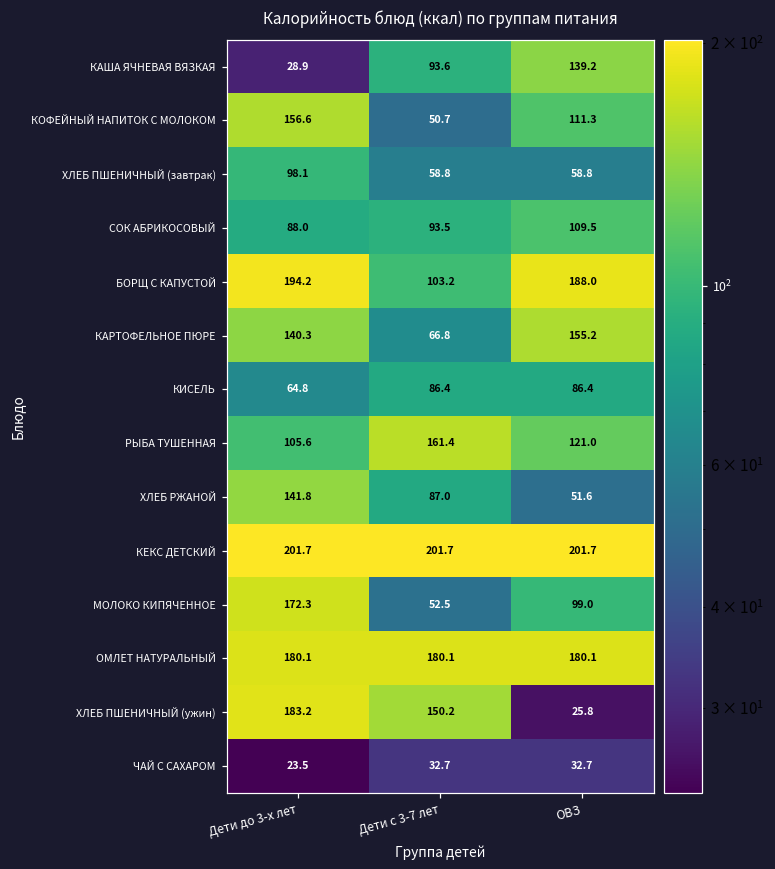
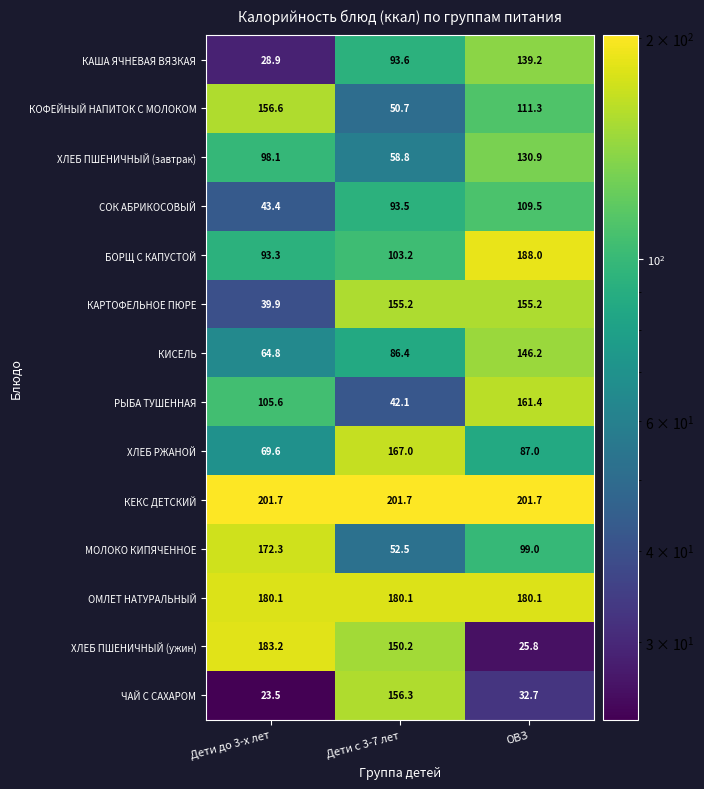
ХЛЕБ ПШЕНИЧНЫЙ (завтрак), ОВЗ: 58.8 -> 130.9
СОК АБРИКОСОВЫЙ, Дети до 3-х лет: 88.0 -> 43.4
БОРЩ С КАПУСТОЙ, Дети до 3-х лет: 194.2 -> 93.3
КАРТОФЕЛЬНОЕ ПЮРЕ, Дети до 3-х лет: 140.3 -> 39.9
КАРТОФЕЛЬНОЕ ПЮРЕ, Дети с 3-7 лет: 66.8 -> 155.2
КИСЕЛЬ, ОВЗ: 86.4 -> 146.2
РЫБА ТУШЕННАЯ, Дети с 3-7 лет: 161.4 -> 42.1
РЫБА ТУШЕННАЯ, ОВЗ: 121.0 -> 161.4
ХЛЕБ РЖАНОЙ, Дети до 3-х лет: 141.8 -> 69.6
ХЛЕБ РЖАНОЙ, Дети с 3-7 лет: 87.0 -> 167.0
ХЛЕБ РЖАНОЙ, ОВЗ: 51.6 -> 87.0
ЧАЙ С САХАРОМ, Дети с 3-7 лет: 32.7 -> 156.3
